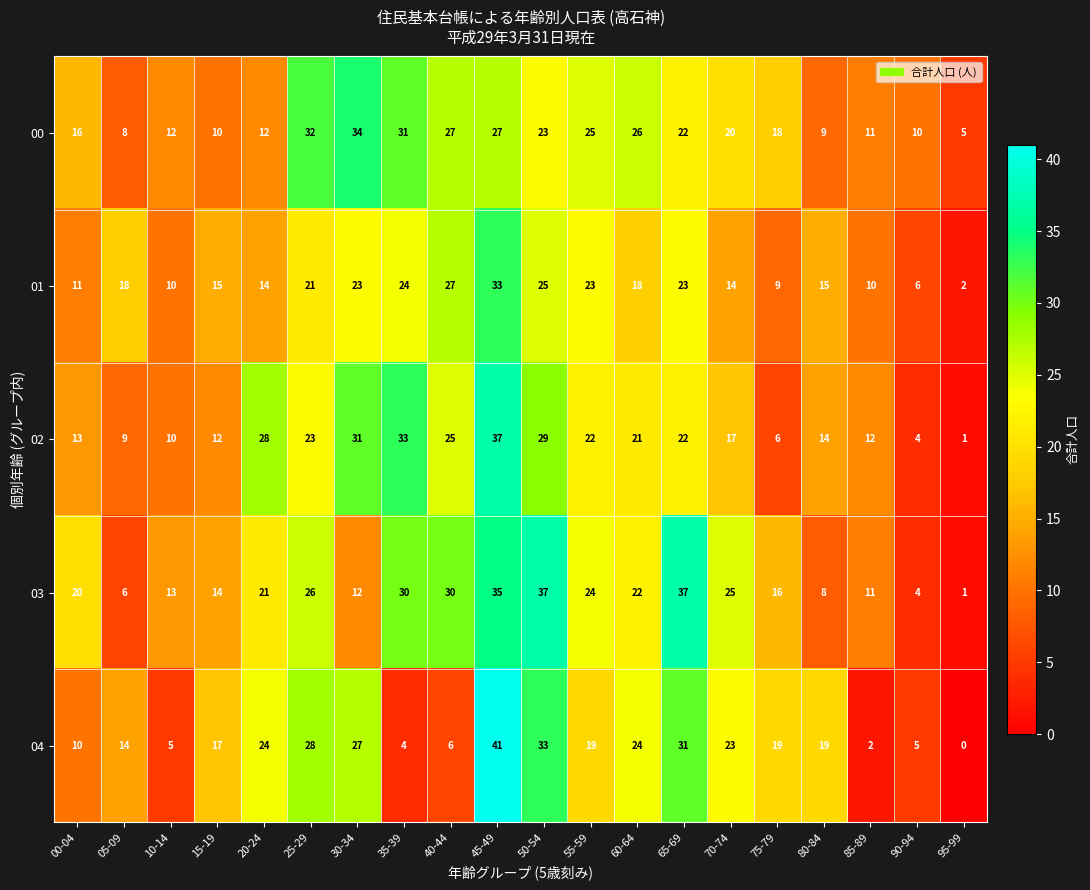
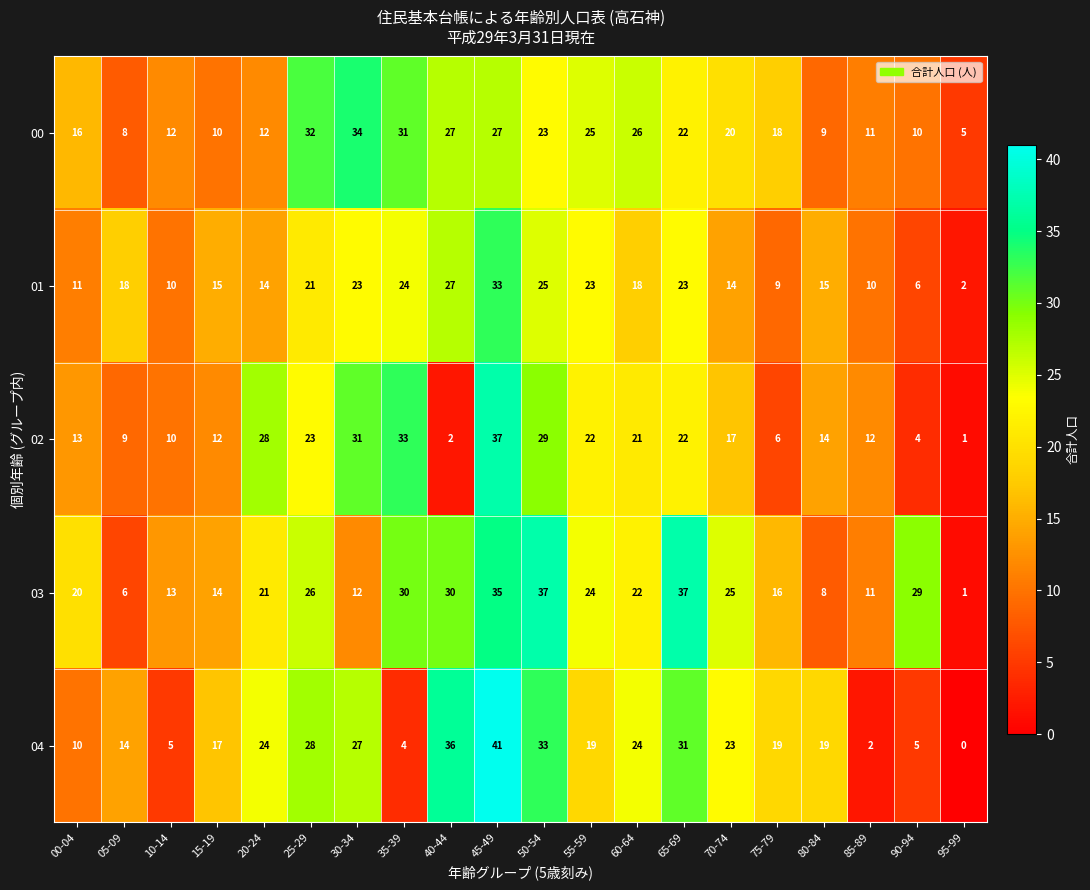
02, 40-44: 25 -> 2
03, 90-94: 4 -> 29
04, 40-44: 6 -> 36
